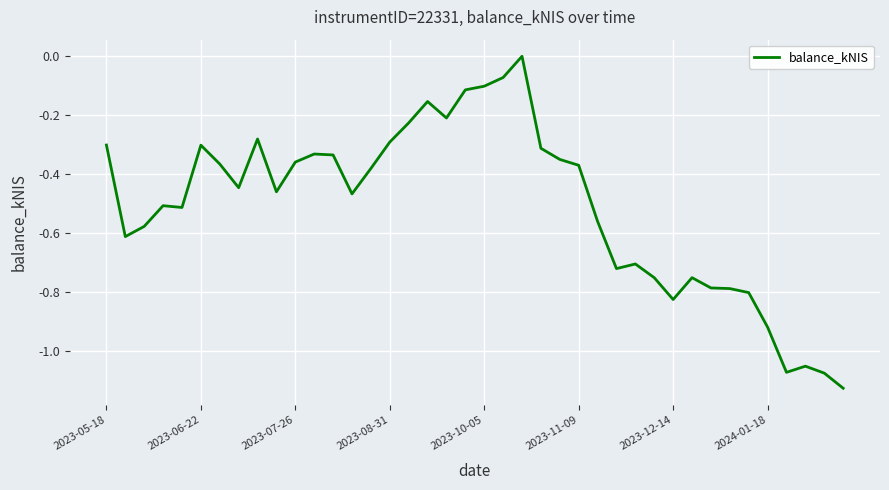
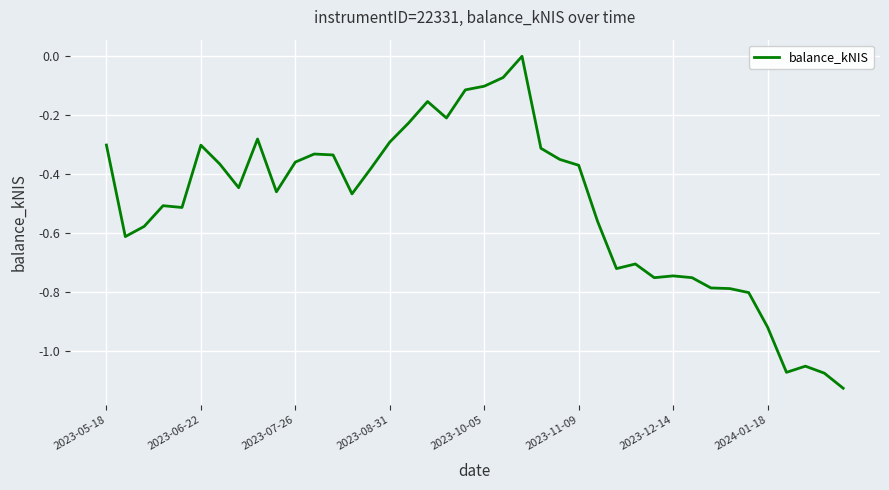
2023-12-14: -0.83 -> -0.75
